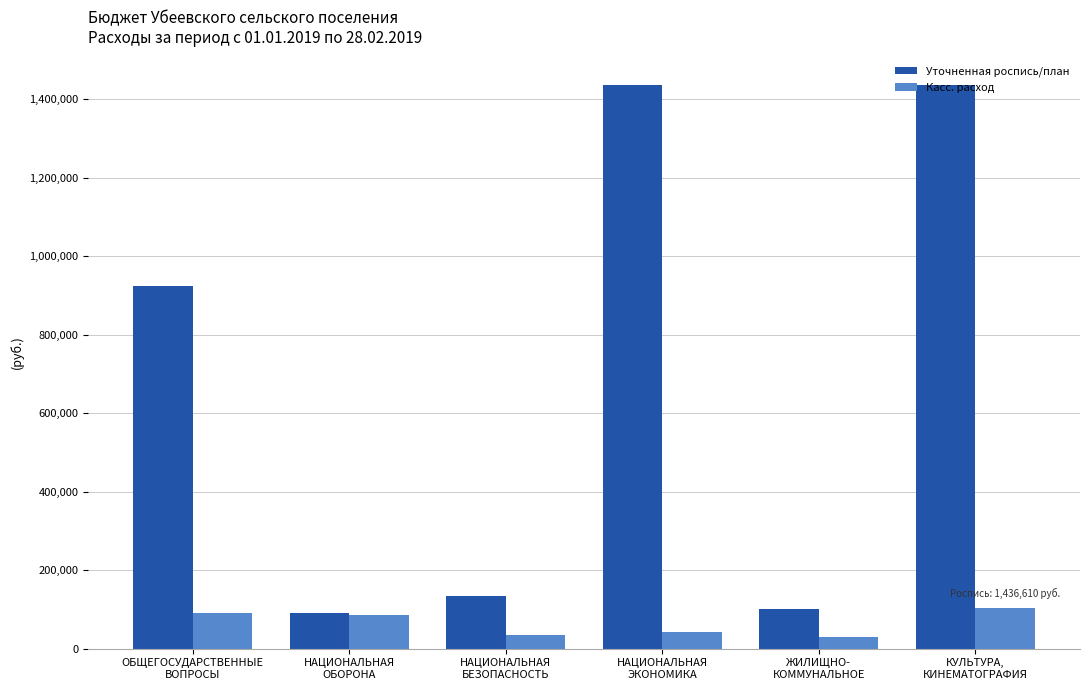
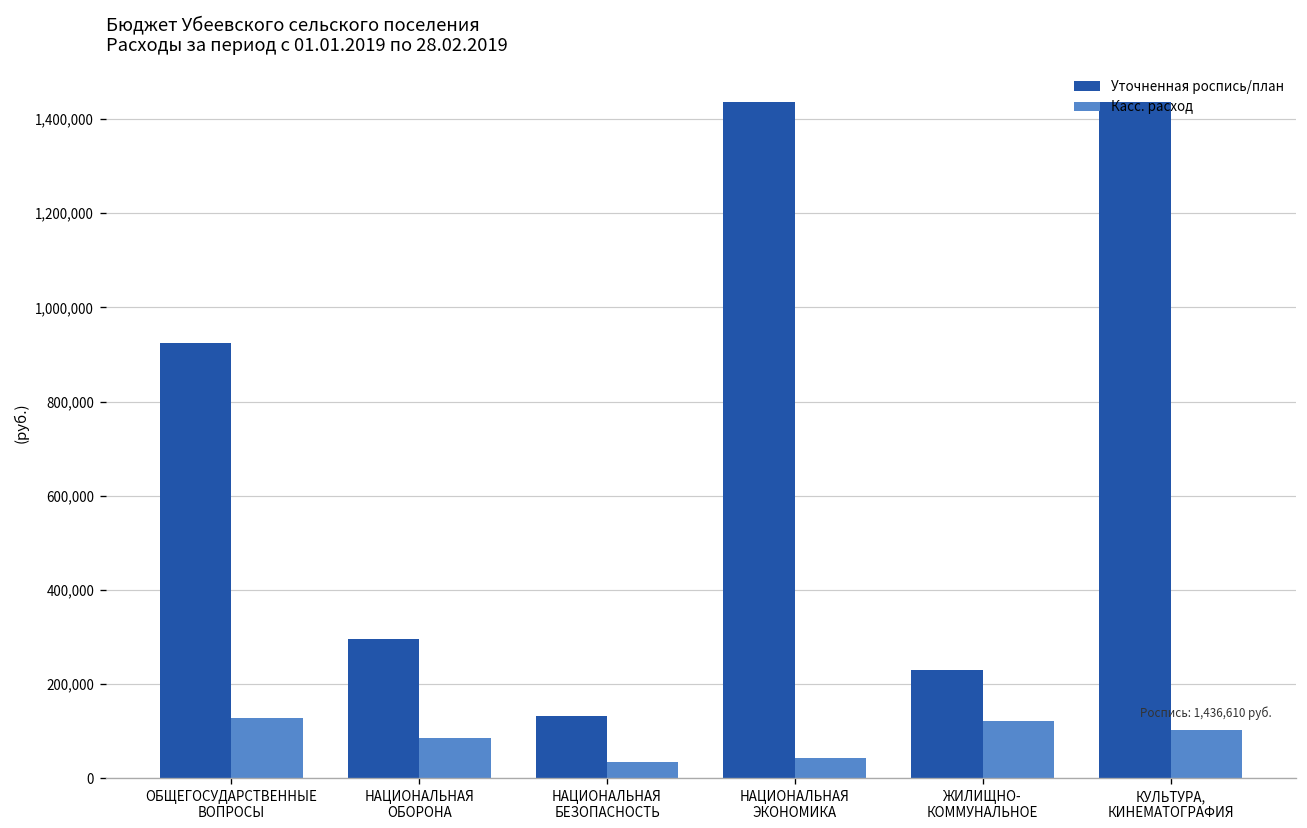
Касс. расход, ОБЩЕГОСУДАРСТВЕННЫЕ ВОПРОСЫ: 90,000 -> 130,000
Уточненная роспись/план, НАЦИОНАЛЬНАЯ ОБОРОНА: 90,000 -> 300,000
Уточненная роспись/план, ЖИЛИЩНО- КОММУНАЛЬНОЕ: 100,000 -> 230,000
Касс. расход, ЖИЛИЩНО- КОММУНАЛЬНОЕ: 30,000 -> 120,000
